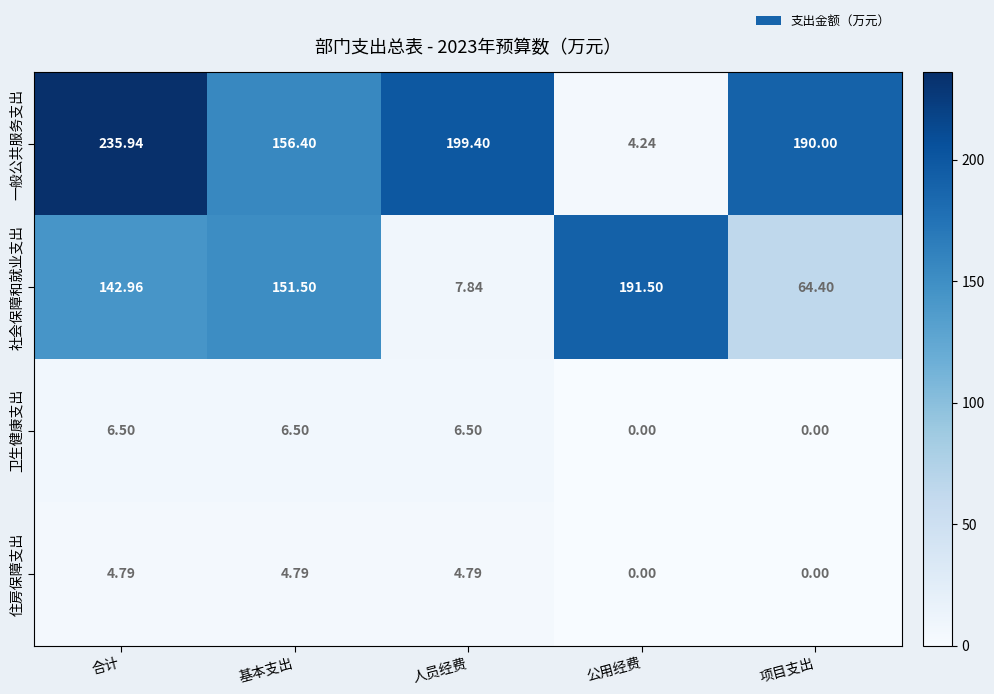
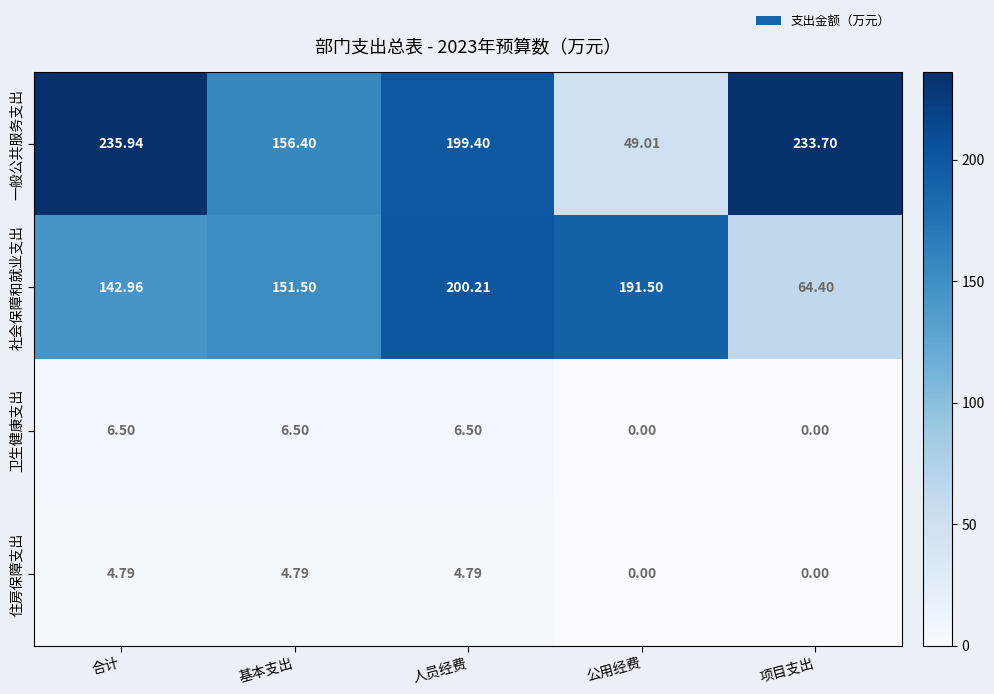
一般公共服务支出, 公用经费: 4.24 -> 49.01
一般公共服务支出, 项目支出: 190.00 -> 233.70
社会保障和就业支出, 人员经费: 7.84 -> 200.21
